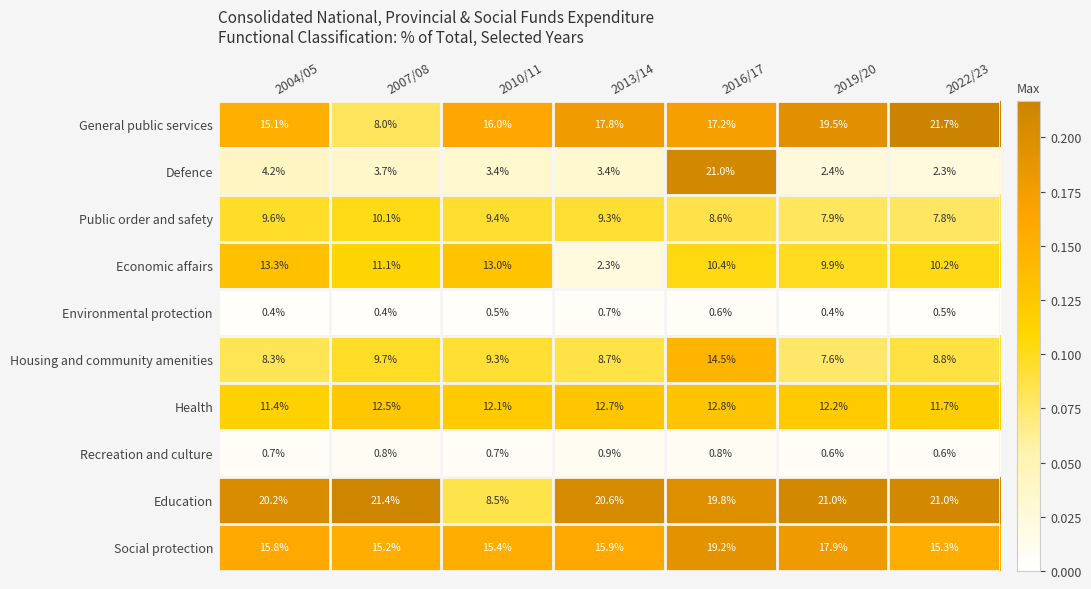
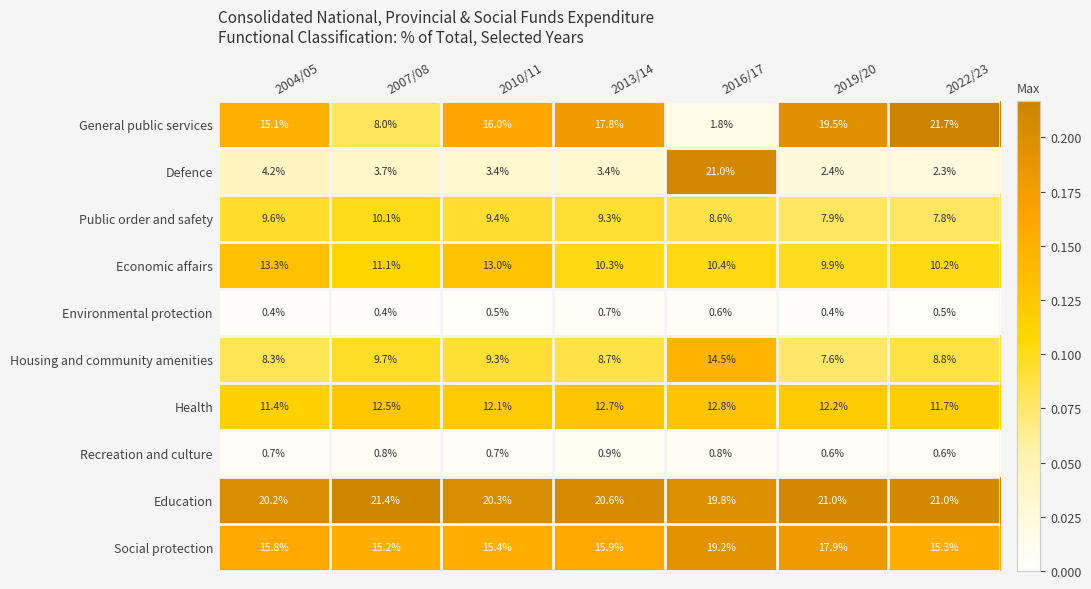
General public services, 2016/17: 17.2% -> 1.8%
Economic affairs, 2013/14: 2.3% -> 10.3%
Education, 2010/11: 8.5% -> 20.3%
